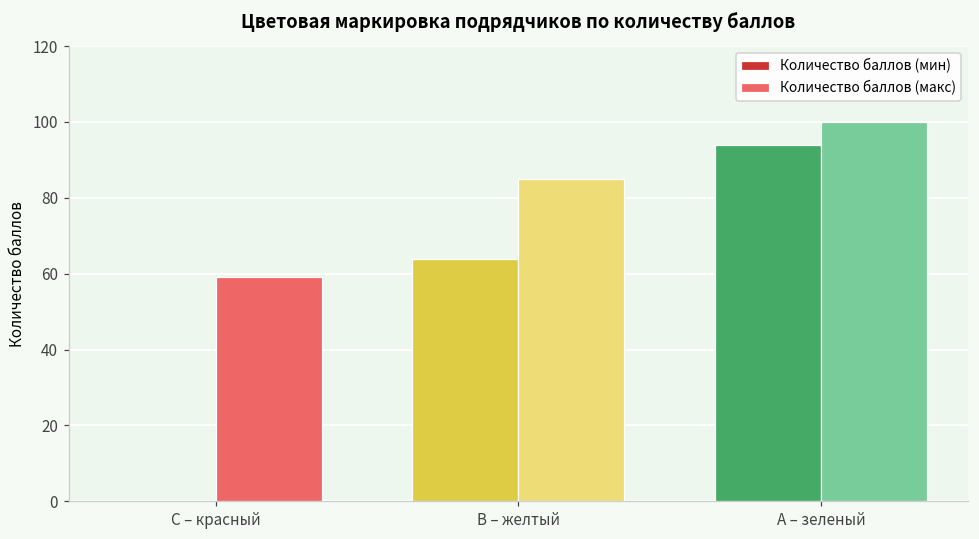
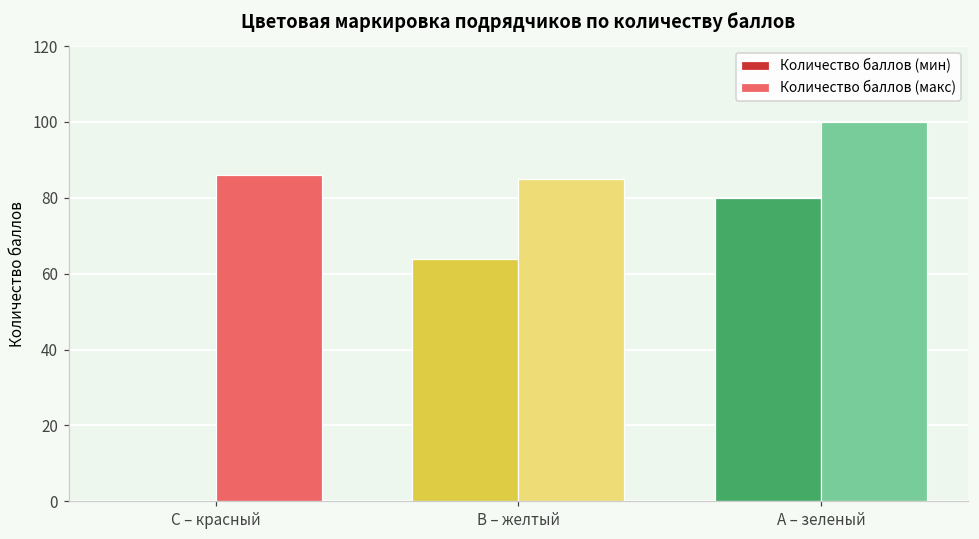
Количество баллов (макс), С – красный: 59 -> 86
Количество баллов (мин), А – зеленый: 94 -> 80
